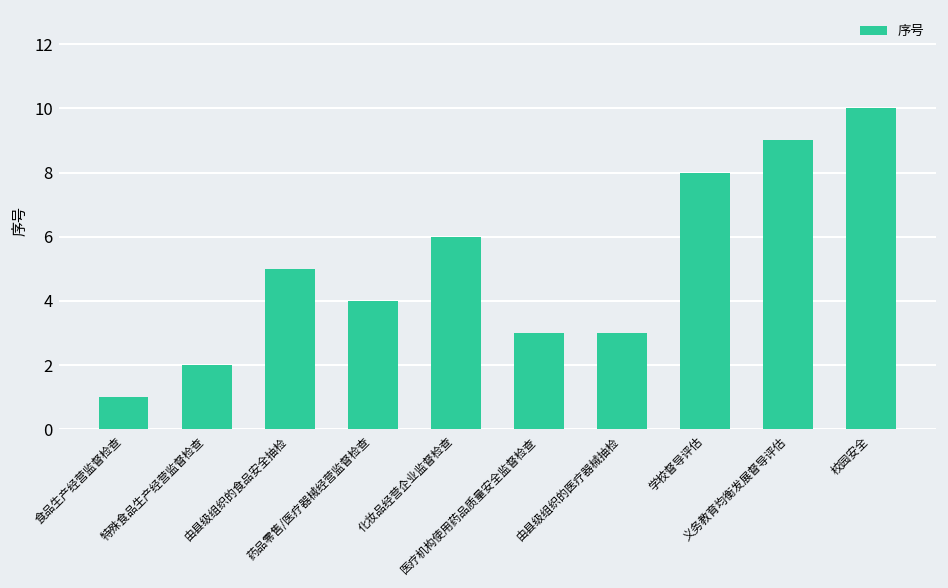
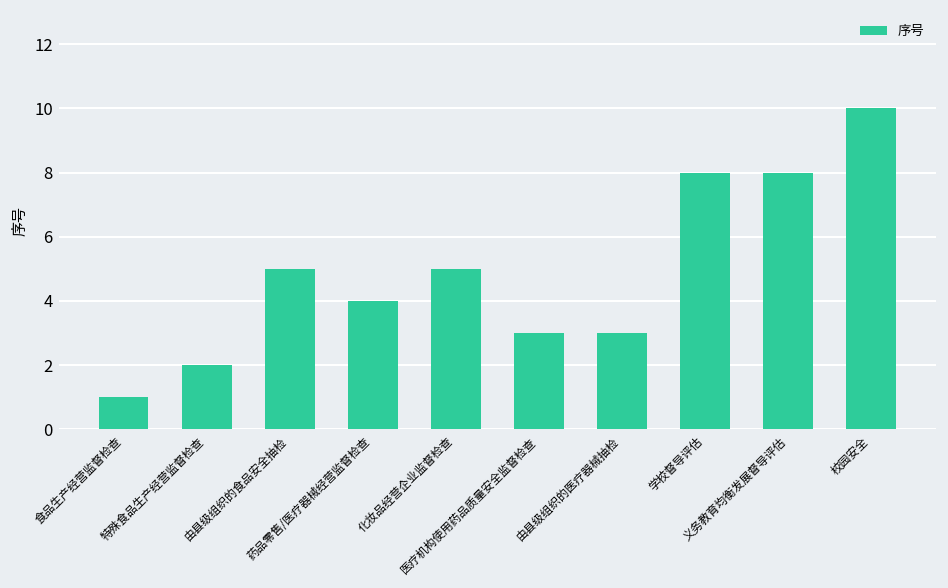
化妆品经营企业监督检查: 6 -> 5
义务教育均衡发展督导评估: 9 -> 8
